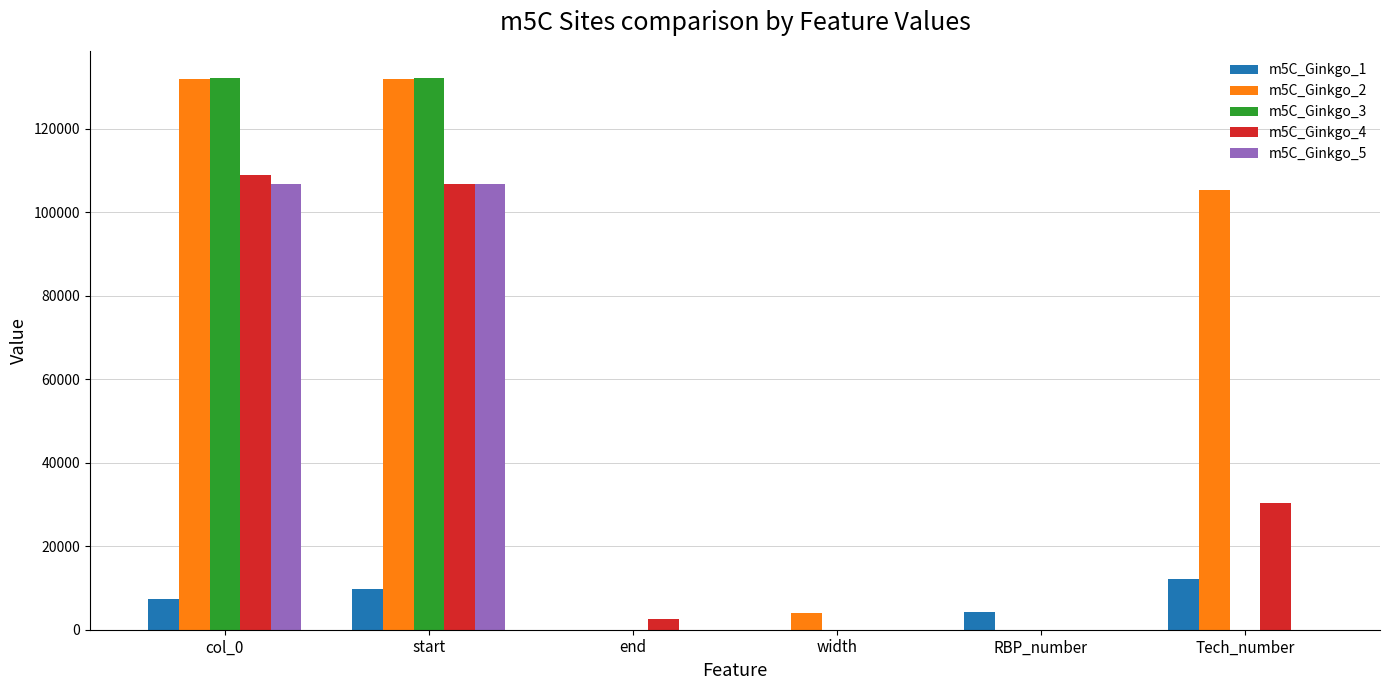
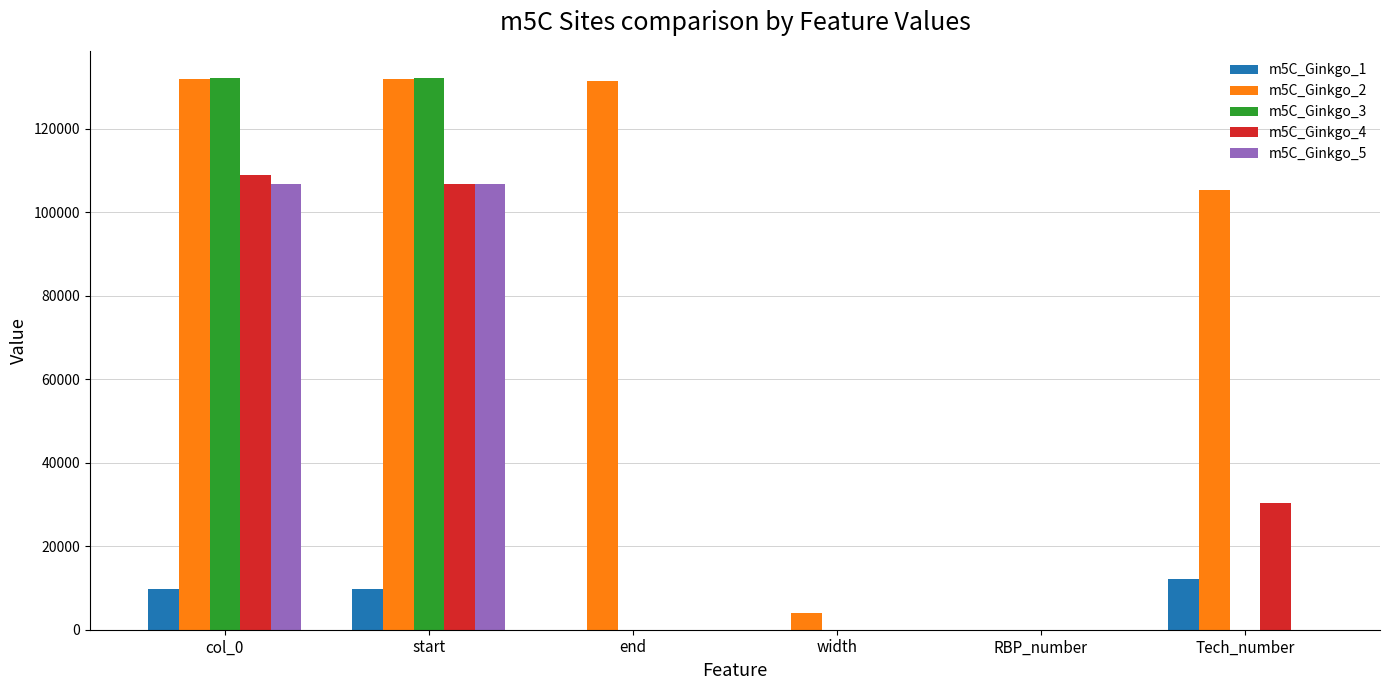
m5C_Ginkgo_1, col_0: 7000 -> 10000
m5C_Ginkgo_2, end: 0 -> 131000
m5C_Ginkgo_4, end: 3000 -> 0
m5C_Ginkgo_1, RBP_number: 4000 -> 0
